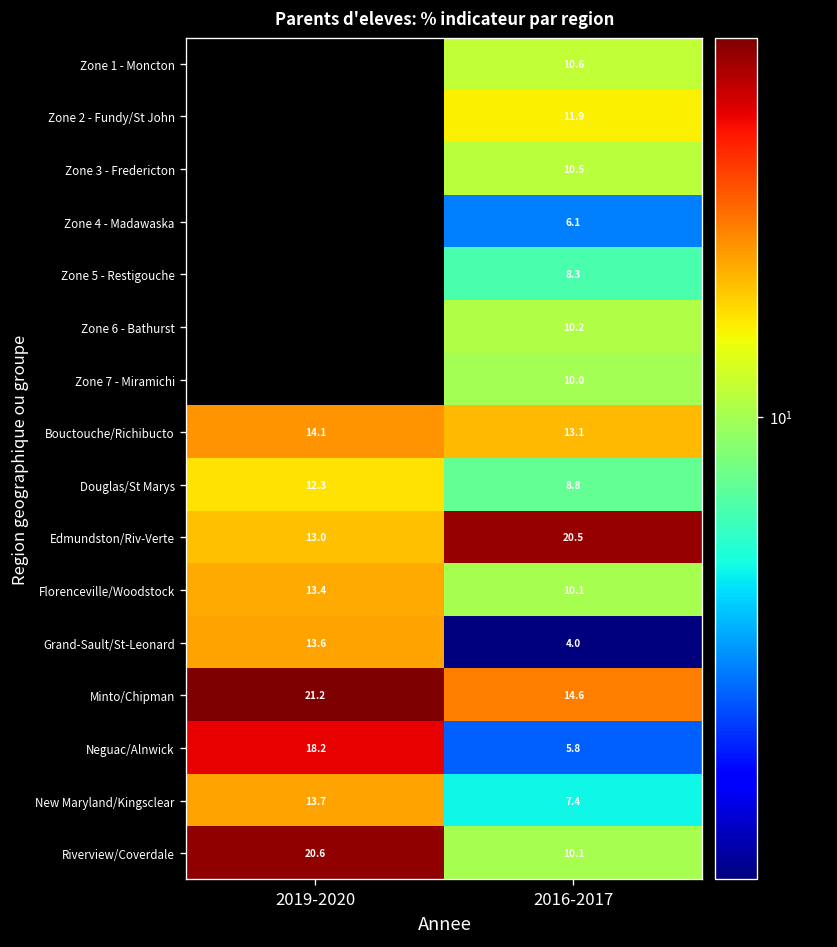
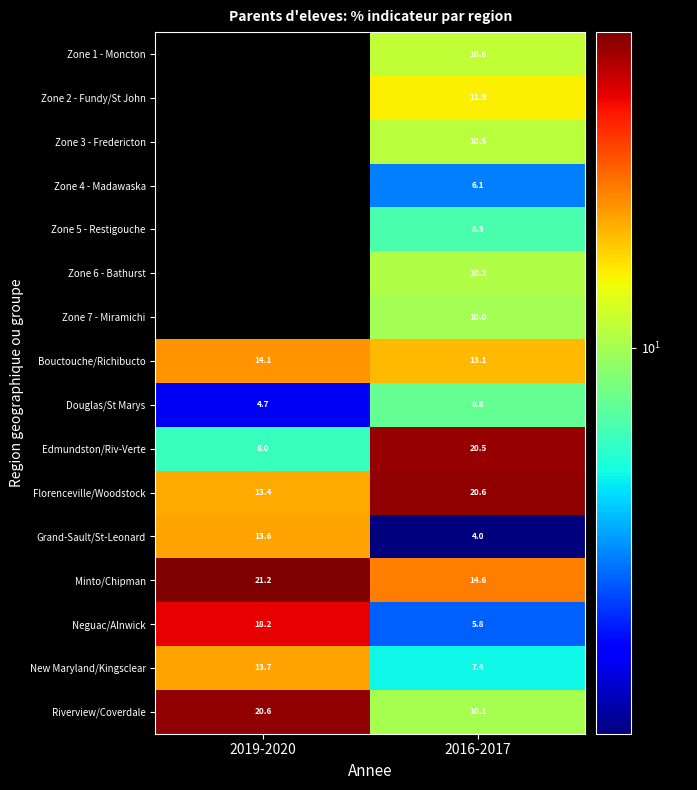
Douglas/St Marys, 2019-2020: 12.3 -> 4.7
Edmundston/Riv-Verte, 2019-2020: 13.0 -> 8.0
Florenceville/Woodstock, 2016-2017: 10.1 -> 20.6
